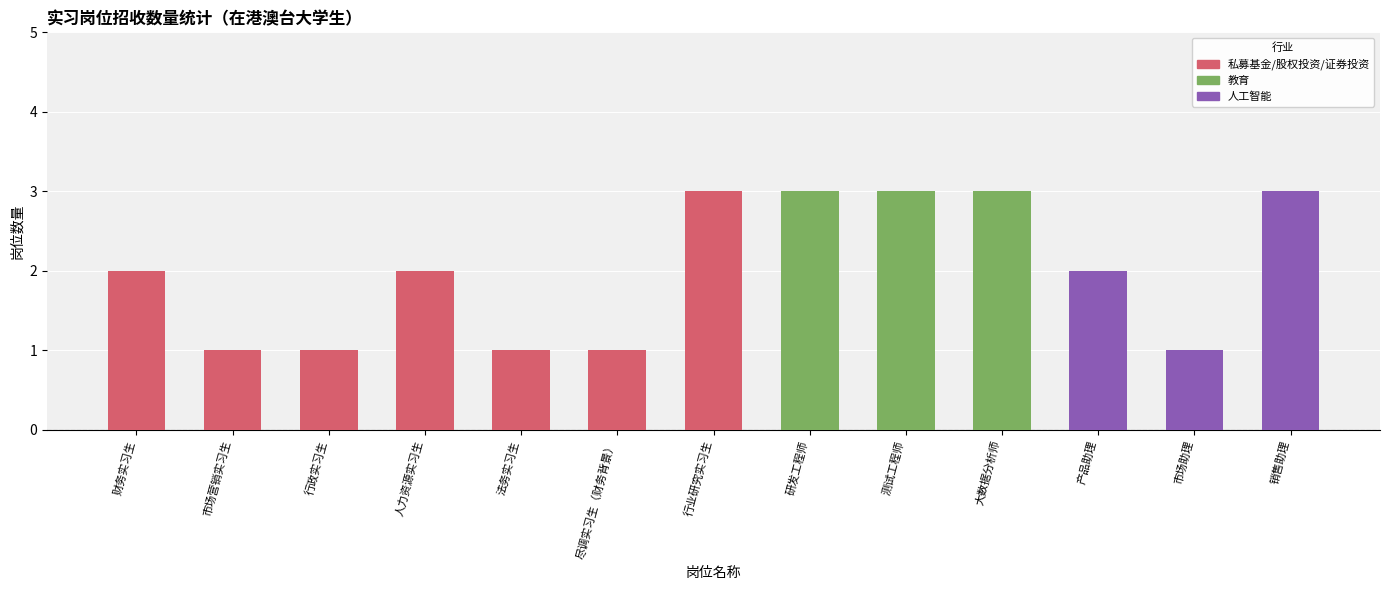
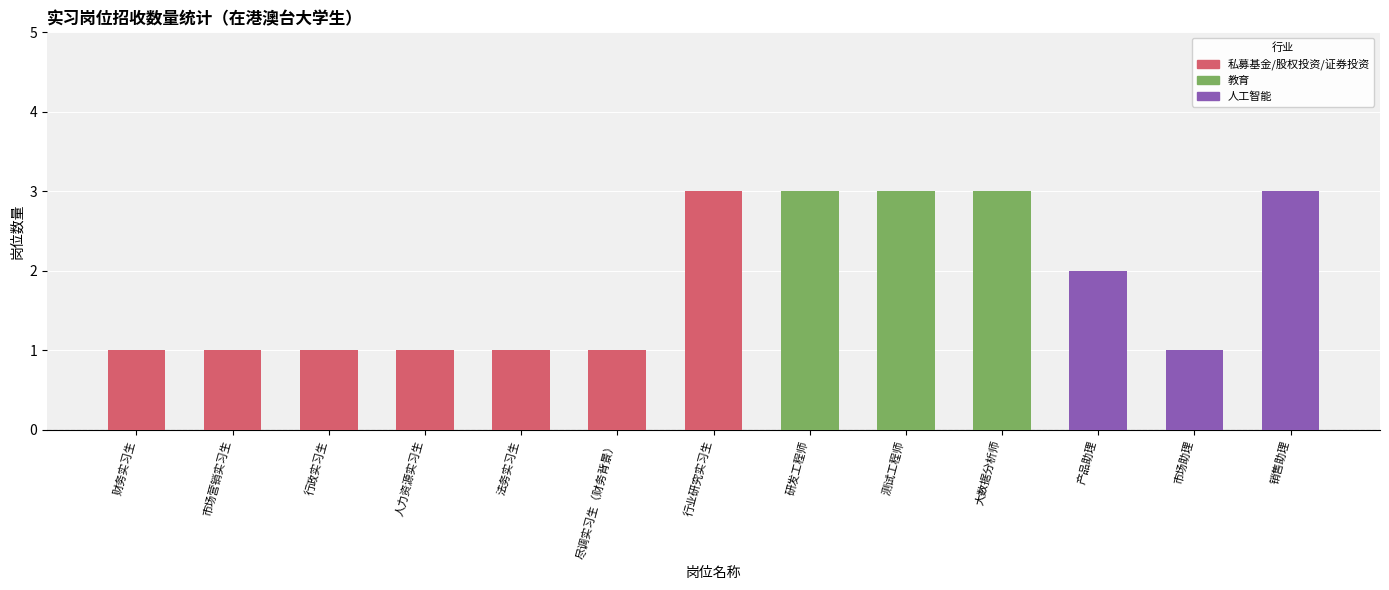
财务实习生: 2 -> 1
人力资源实习生: 2 -> 1
